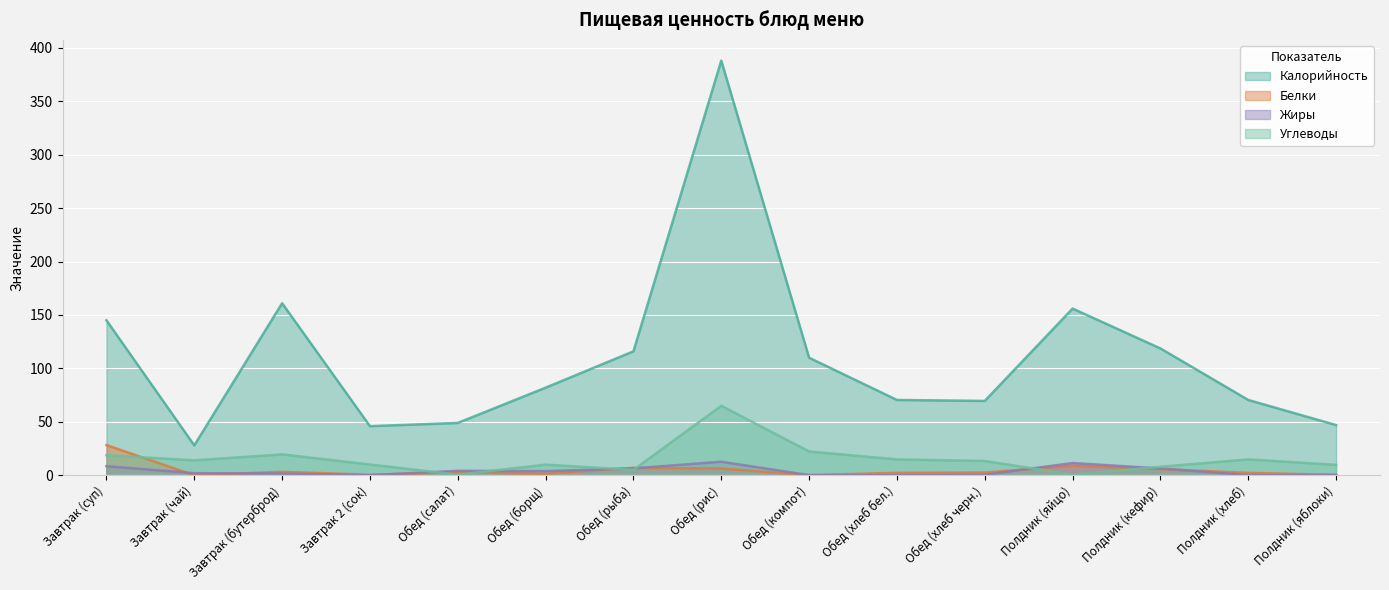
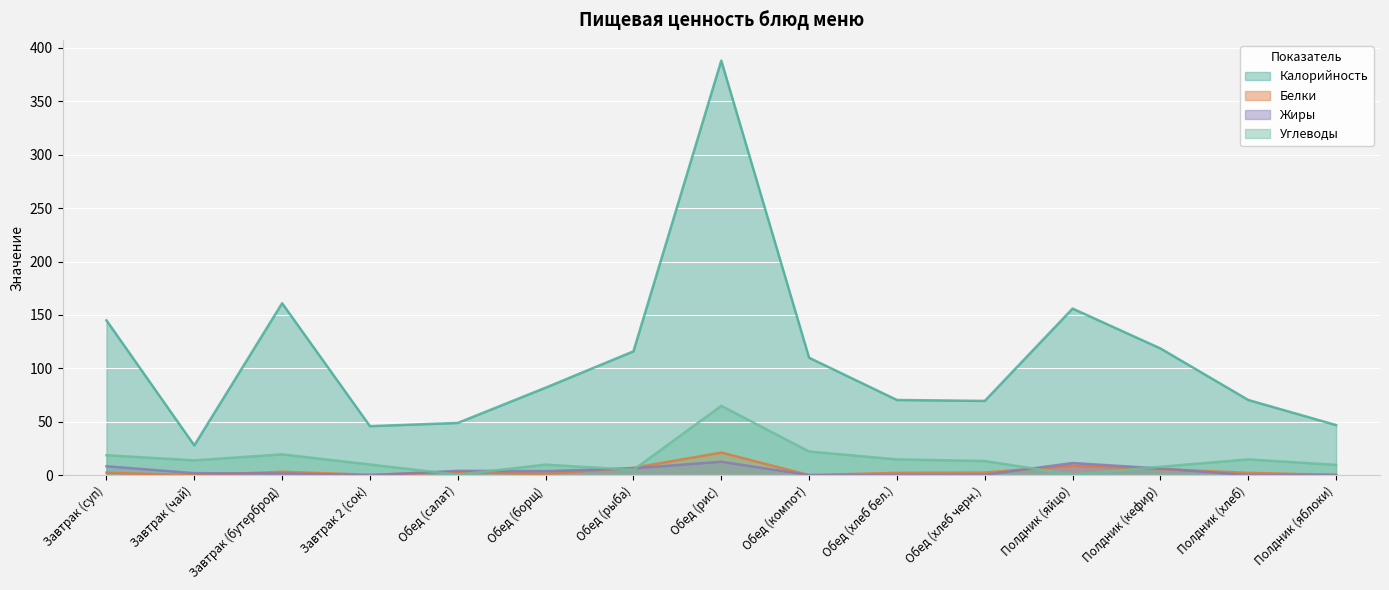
Белки, Завтрак (суп): 28 -> 3
Белки, Обед (рис): 6 -> 21
